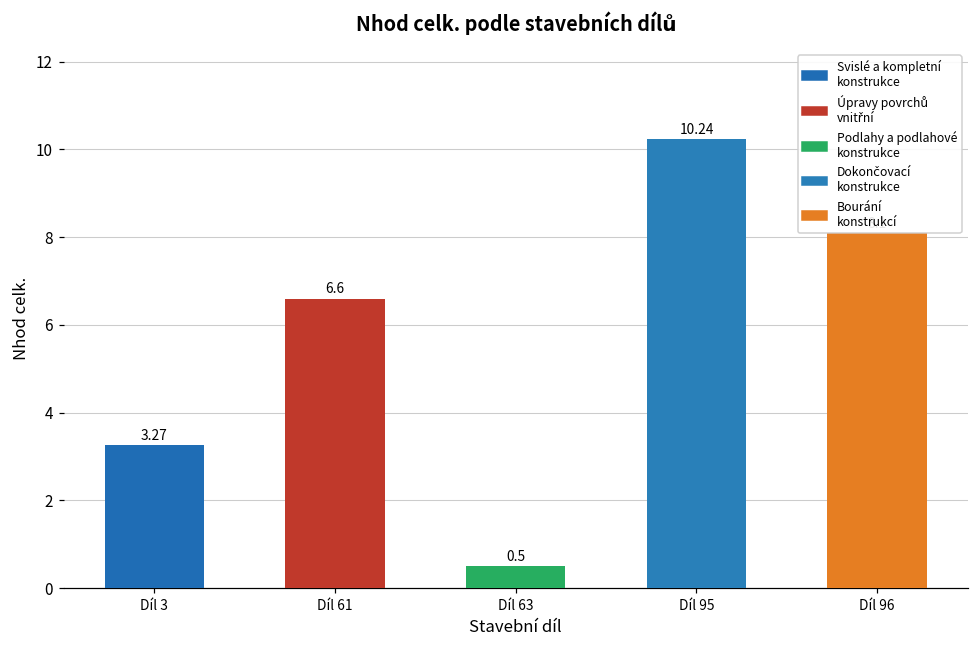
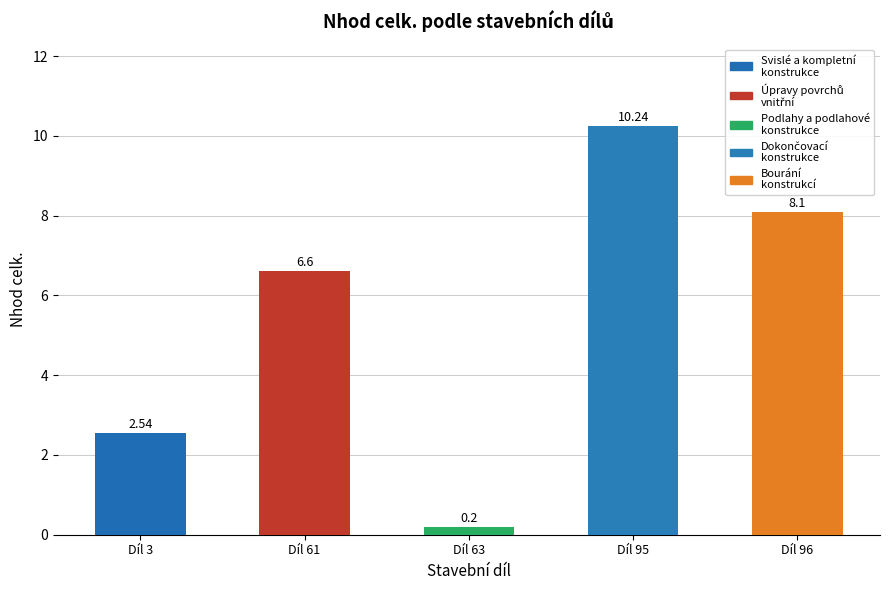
Díl 3: 3.27 -> 2.54
Díl 63: 0.5 -> 0.2
